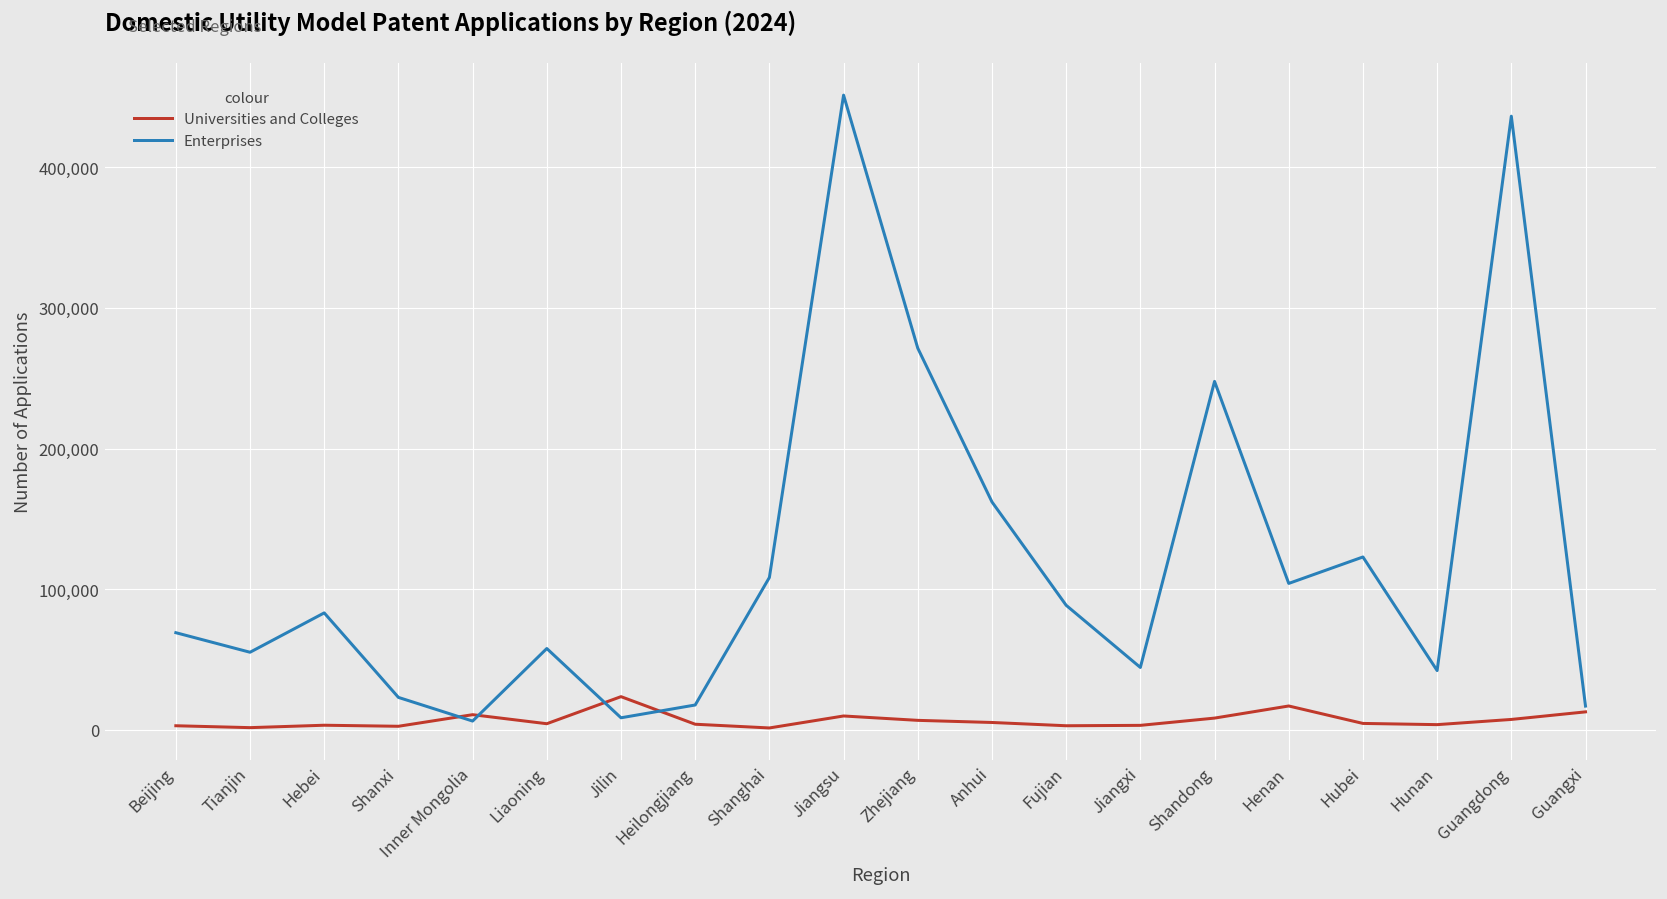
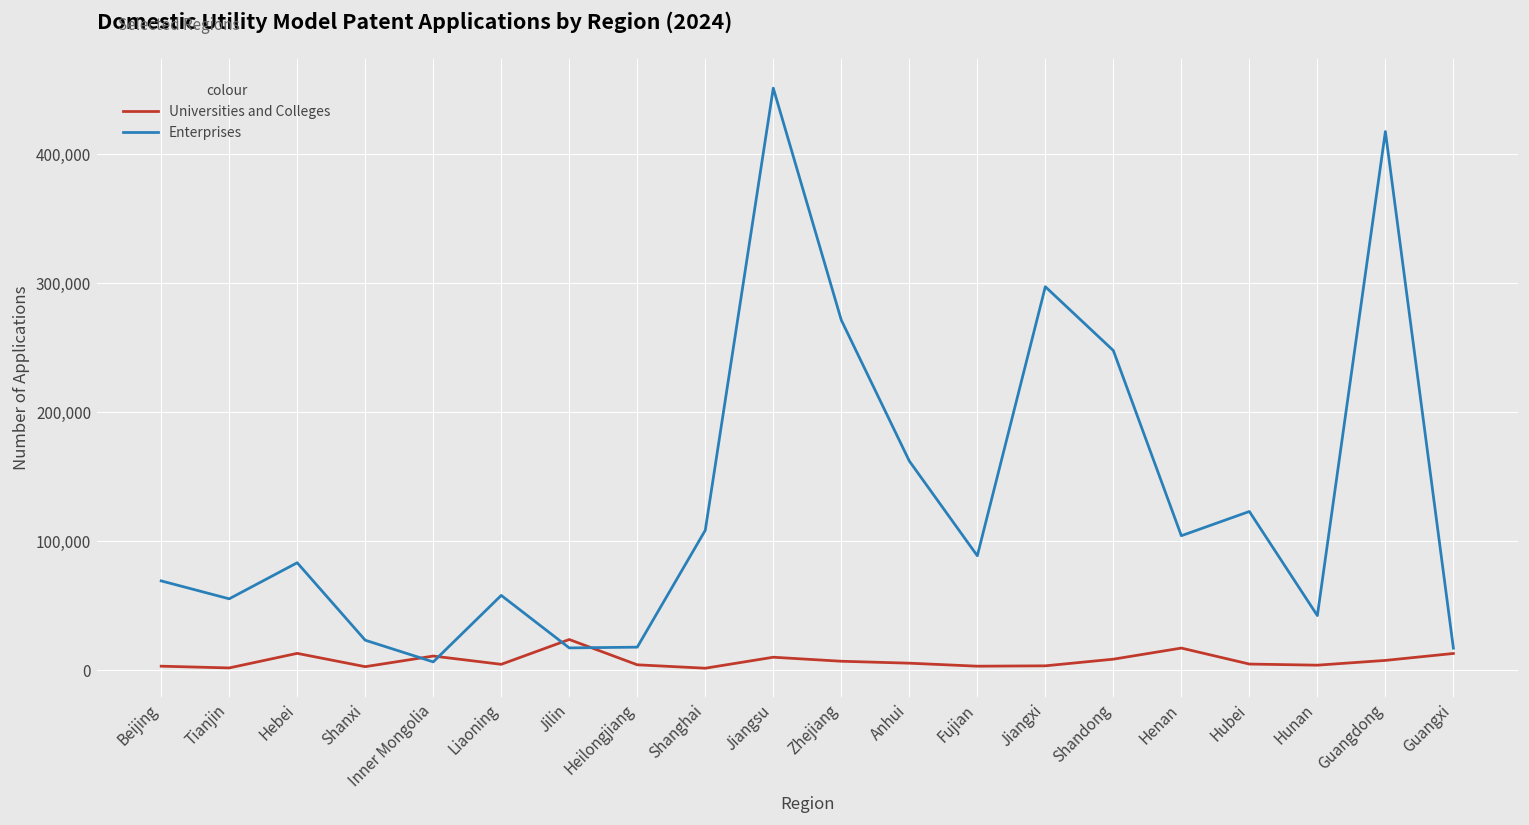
Universities and Colleges, Hebei: 3,000 -> 13,000
Enterprises, Jilin: 9,000 -> 17,000
Enterprises, Jiangxi: 44,000 -> 297,000
Enterprises, Guangdong: 436,000 -> 418,000
